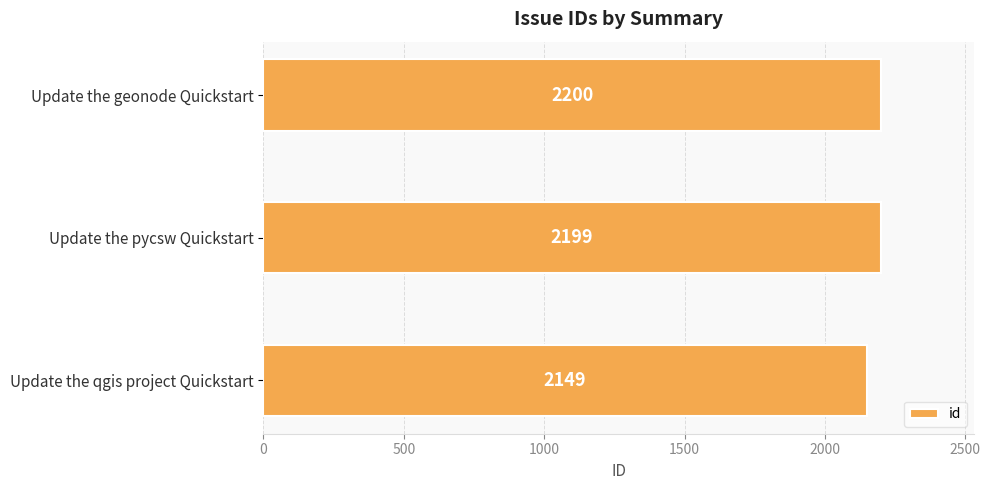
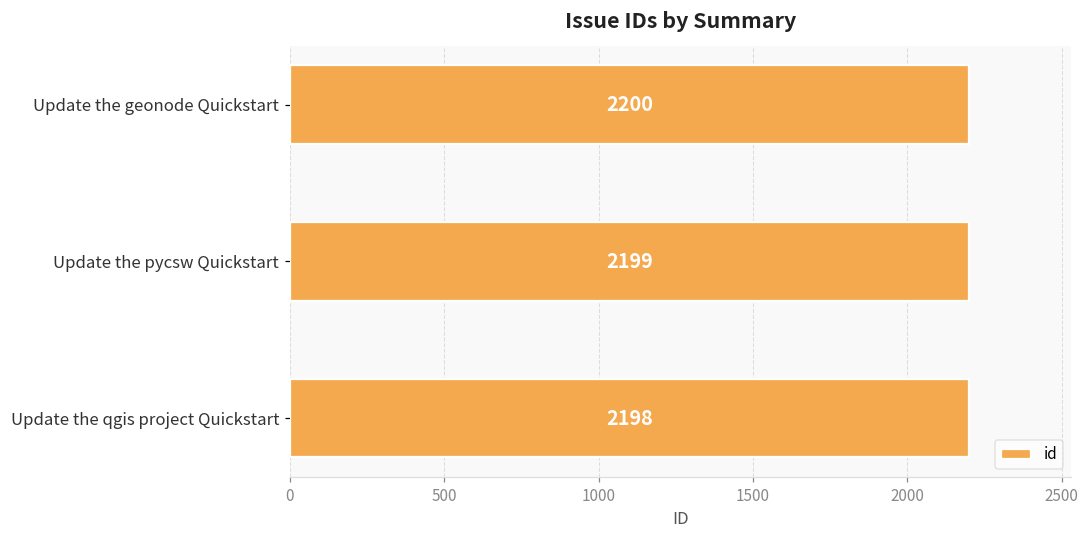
Update the qgis project Quickstart: 2149 -> 2198
